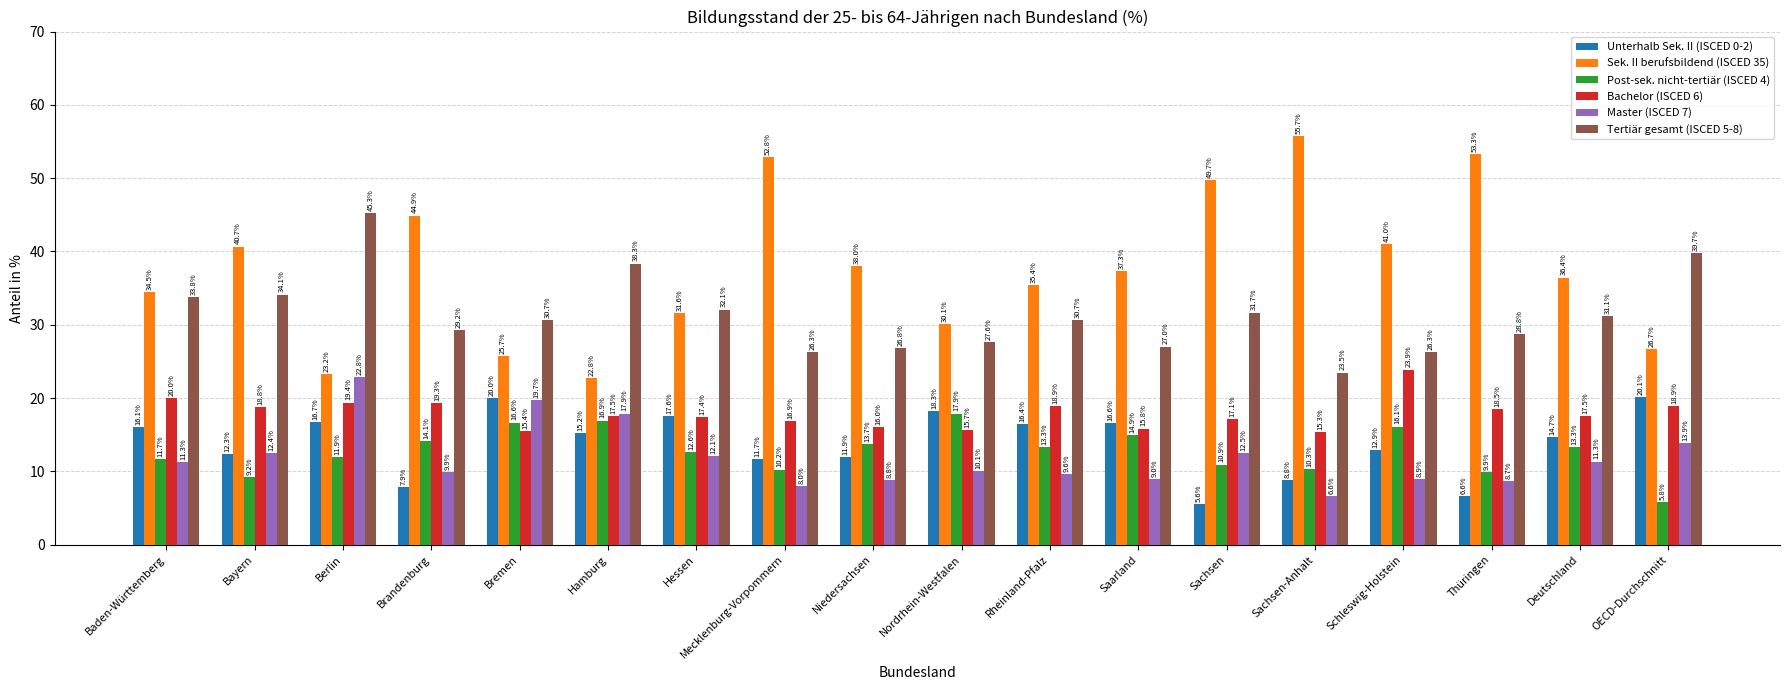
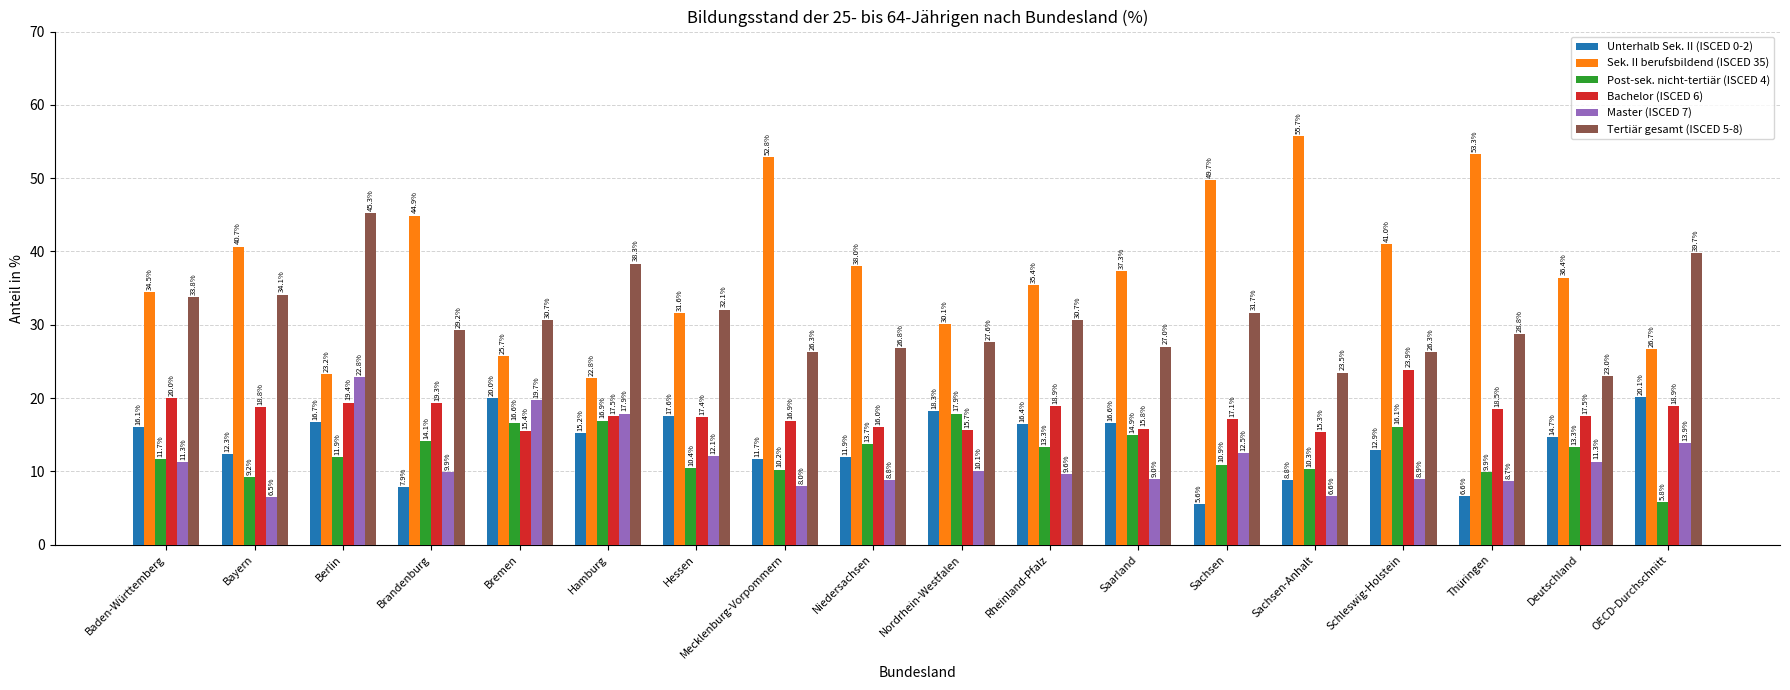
Master (ISCED 7), Bayern: 12.4% -> 6.5%
Post-sek. nicht-tertiär (ISCED 4), Hessen: 12.6% -> 10.4%
Tertiär gesamt (ISCED 5-8), Deutschland: 31.1% -> 23.0%
